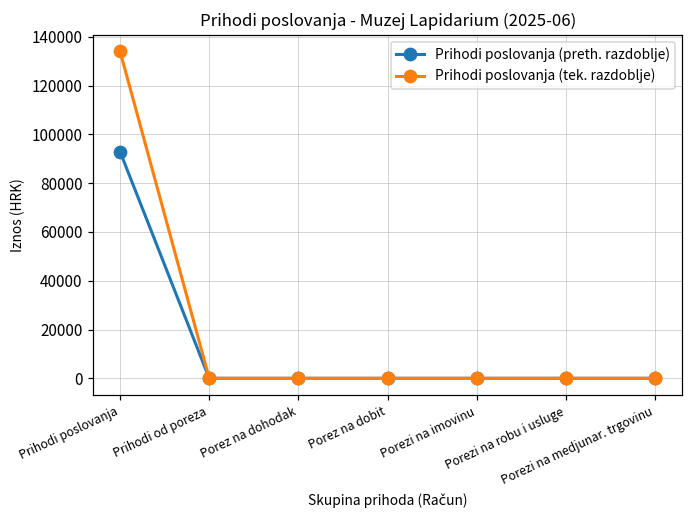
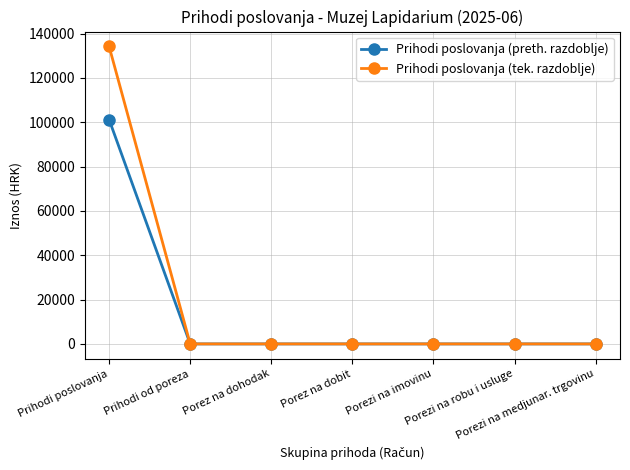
Prihodi poslovanja (preth. razdoblje), Prihodi poslovanja: 93000 -> 101000
